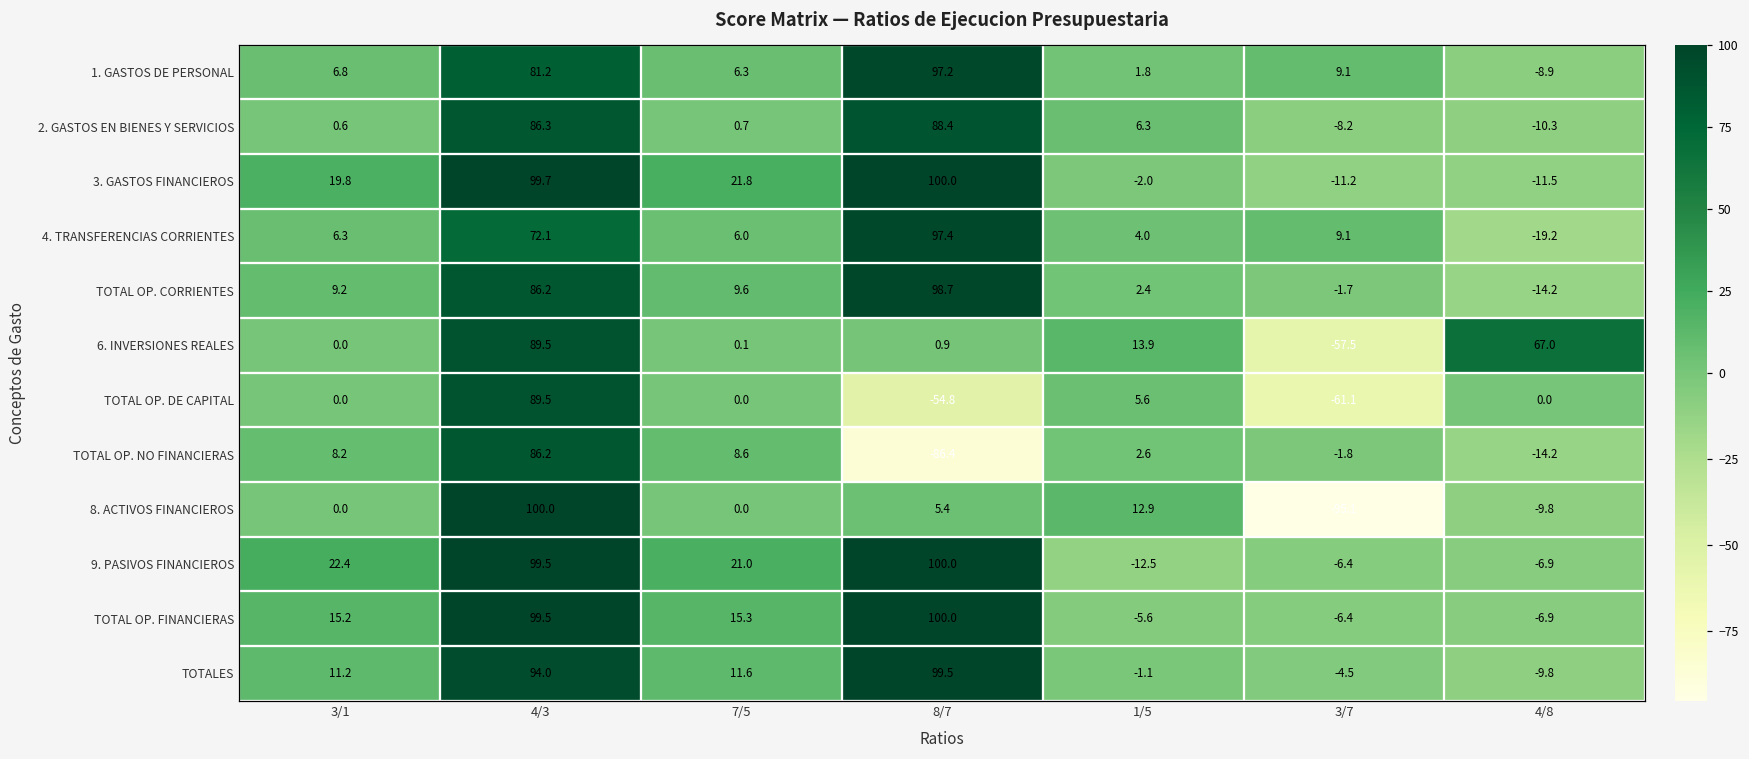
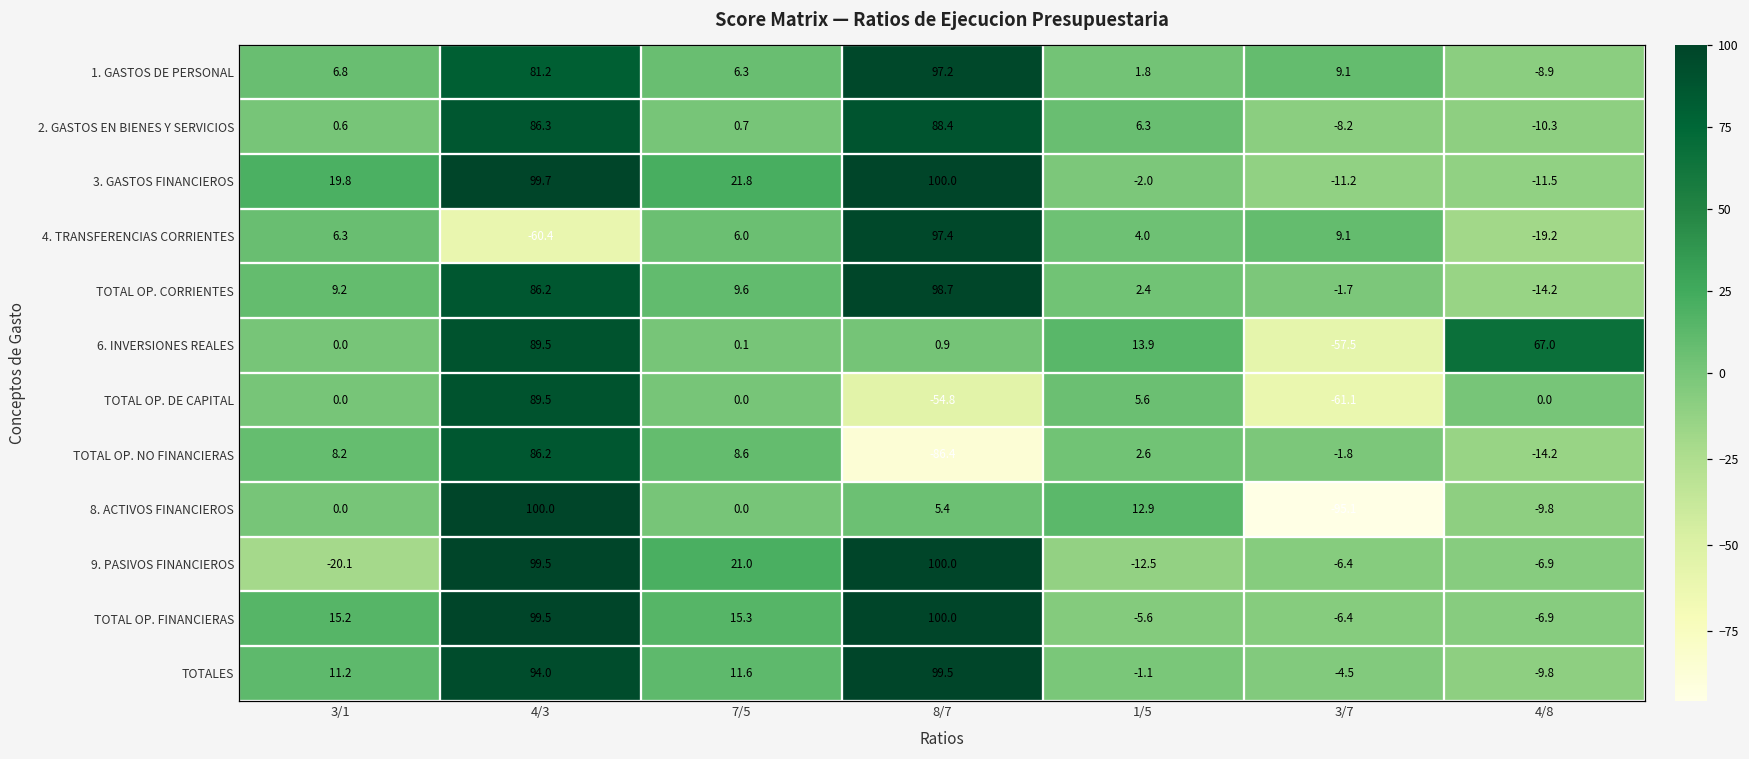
4. TRANSFERENCIAS CORRIENTES, 4/3: 72.1 -> -60.4
9. PASIVOS FINANCIEROS, 3/1: 22.4 -> -20.1
